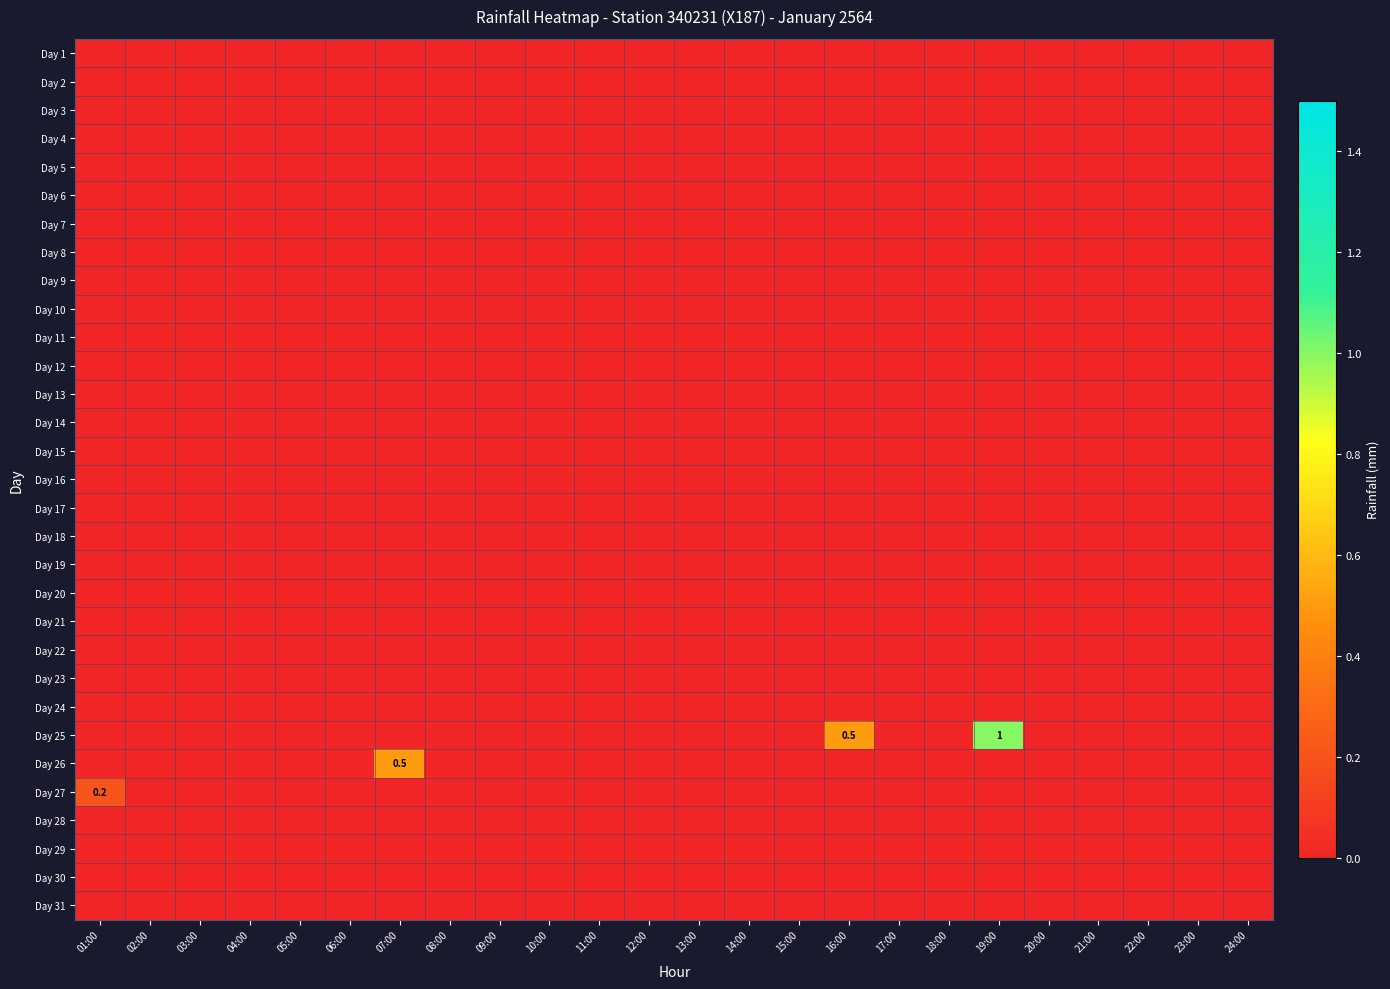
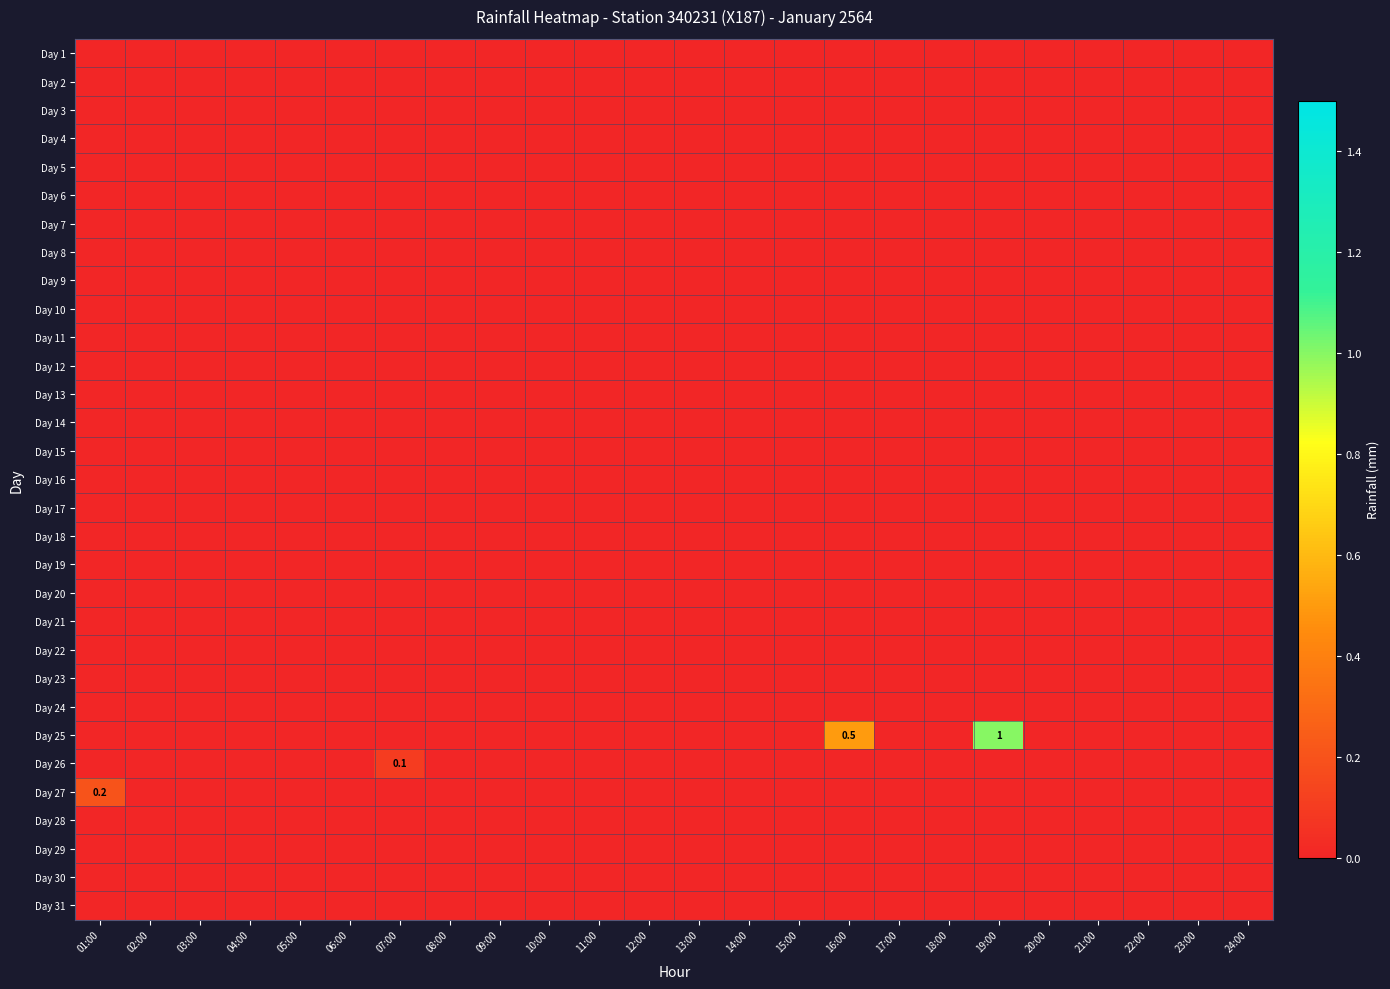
Day 26, 07:00: 0.5 -> 0.1
